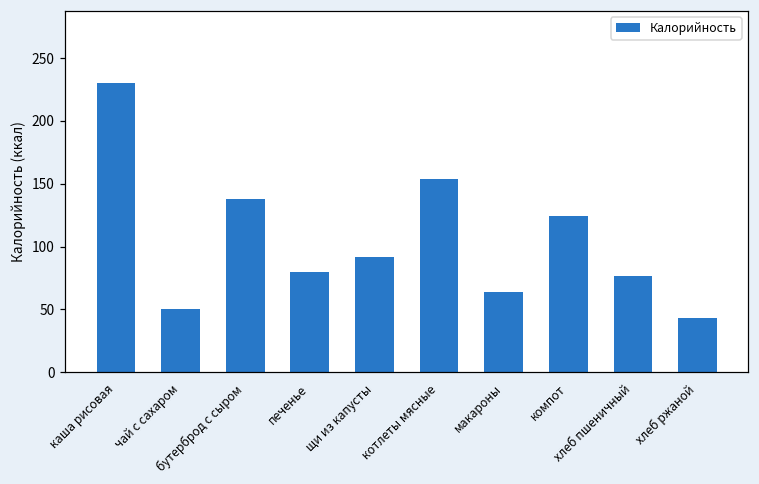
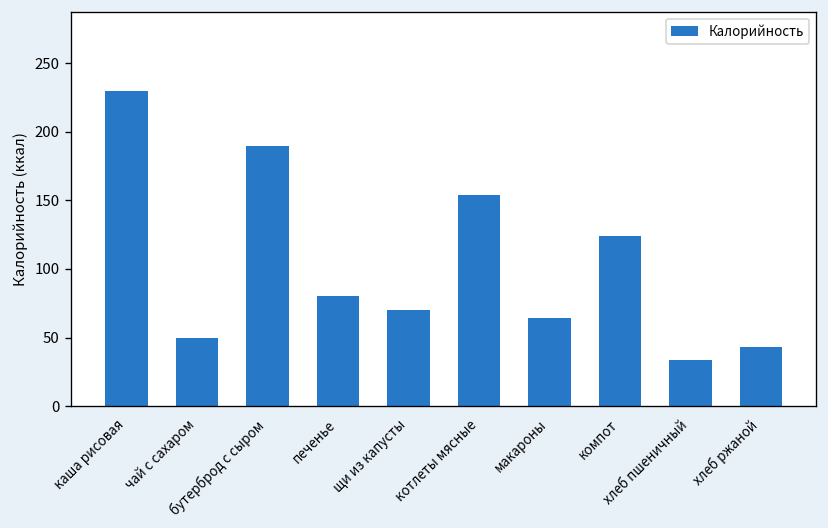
бутерброд с сыром: 138 -> 190
щи из капусты: 91 -> 70
хлеб пшеничный: 76 -> 34
